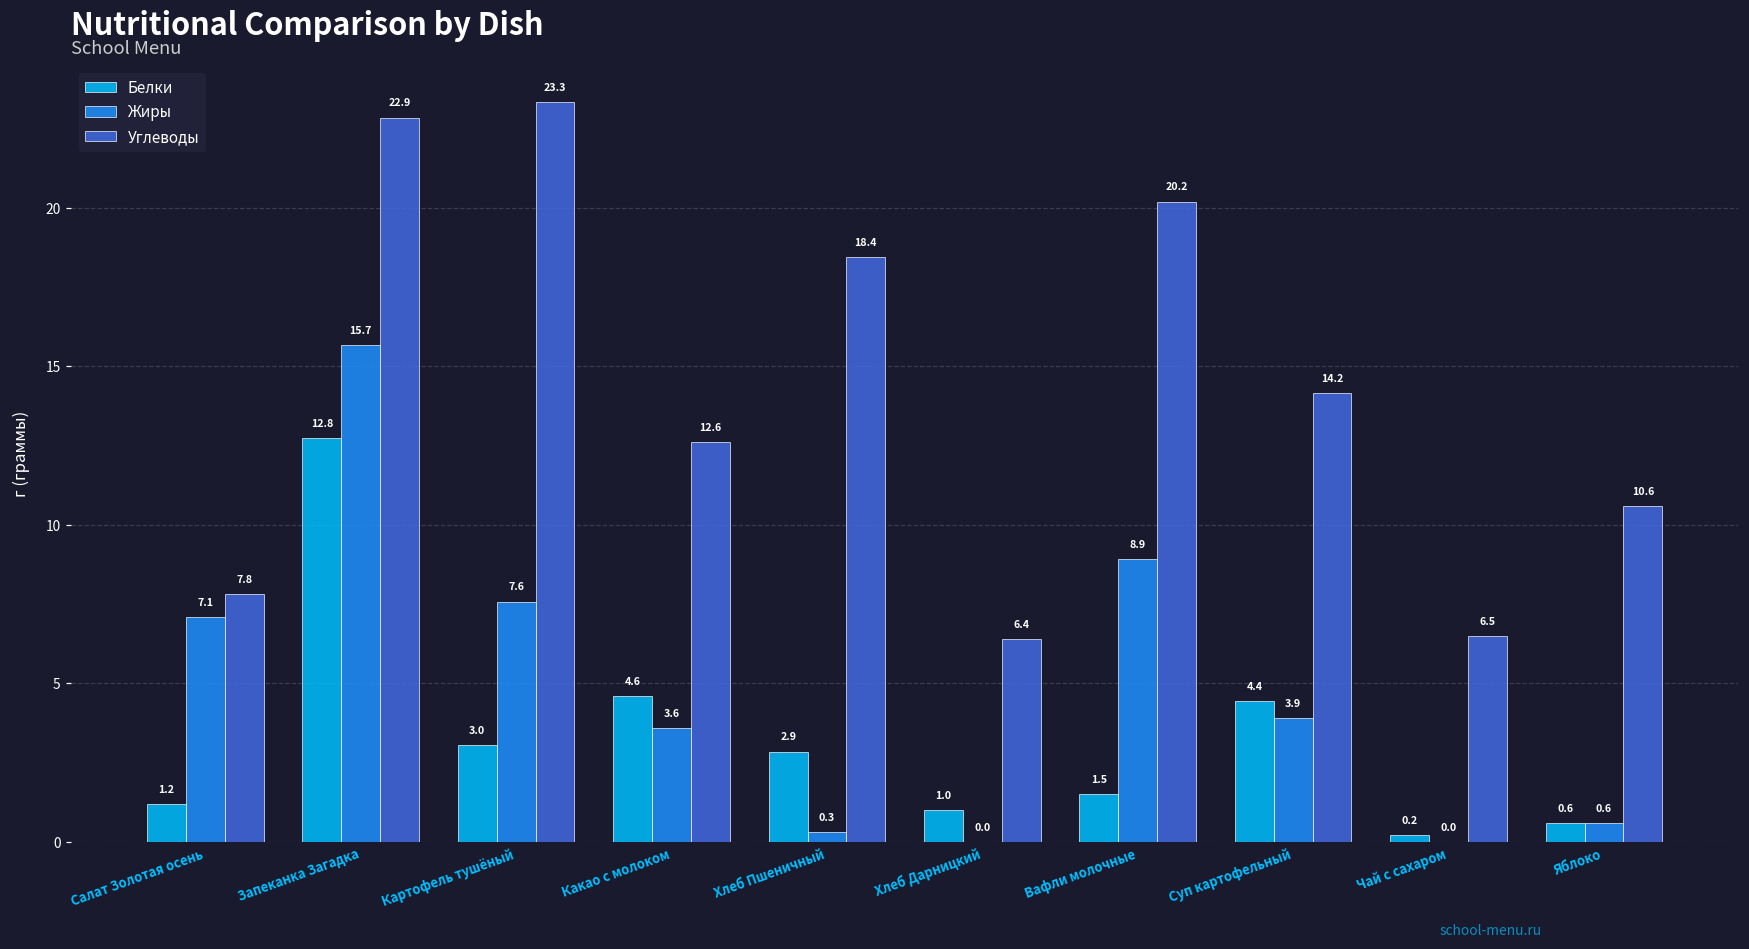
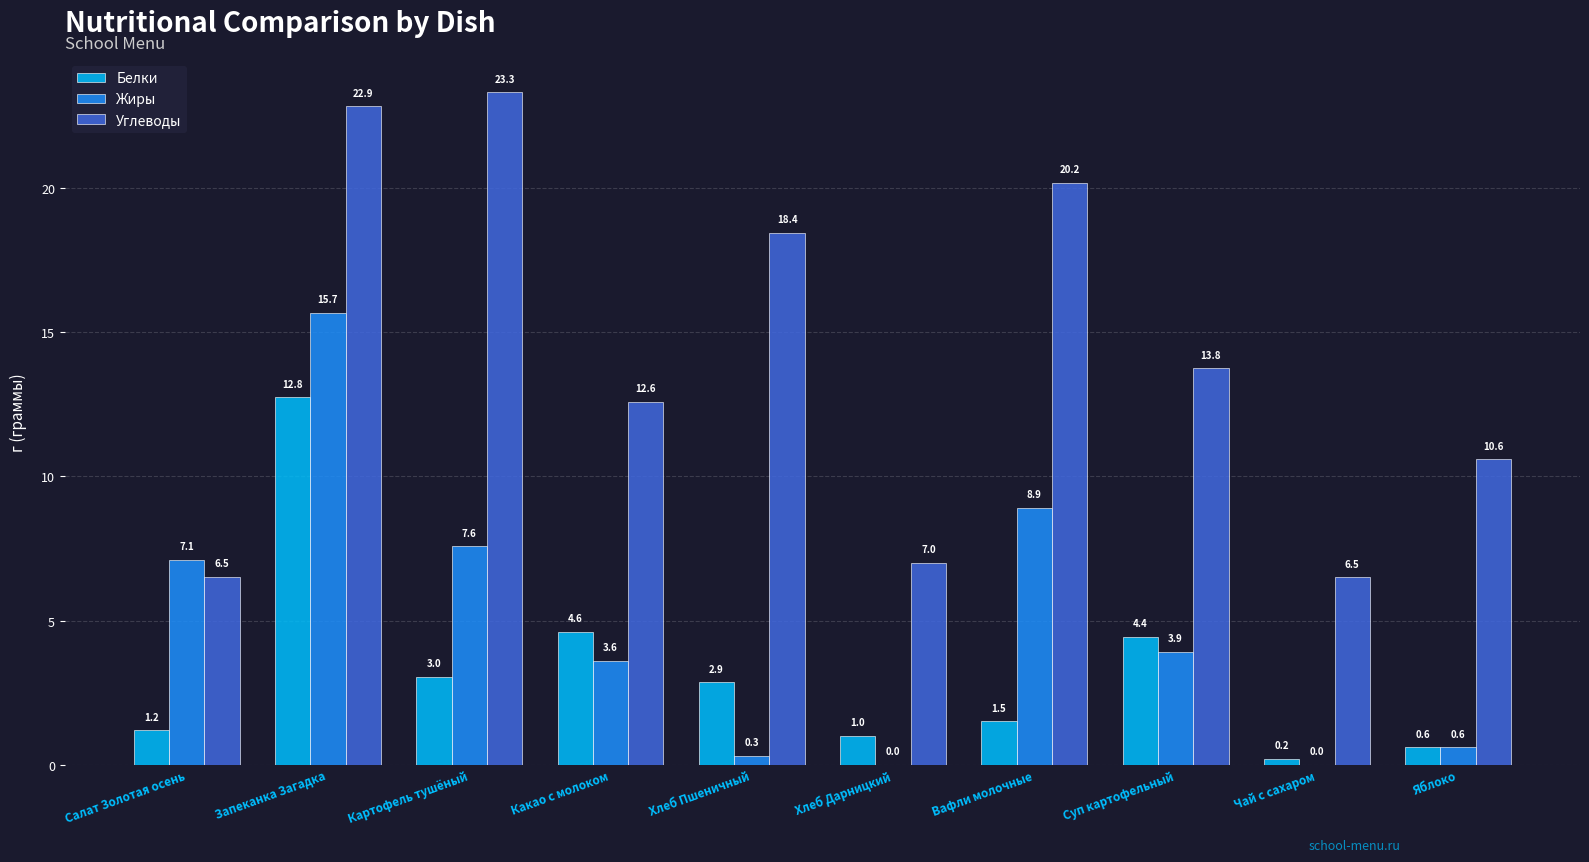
Углеводы, Салат Золотая осень: 7.8 -> 6.5
Углеводы, Хлеб Дарницкий: 6.4 -> 7.0
Углеводы, Суп картофельный: 14.2 -> 13.8
